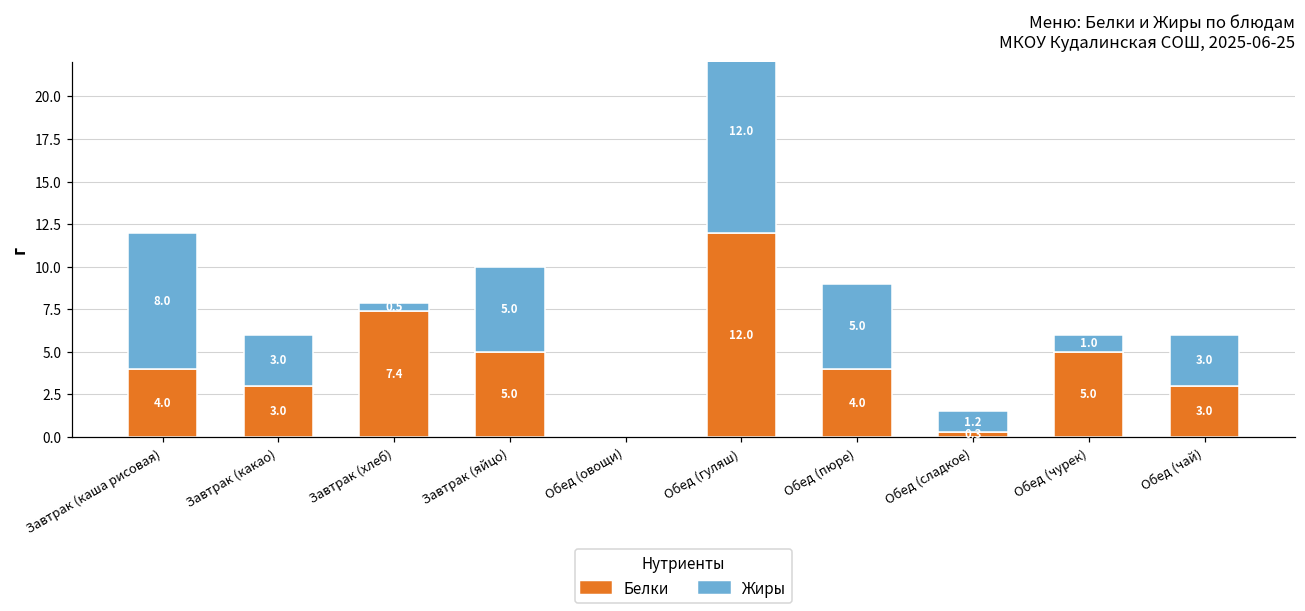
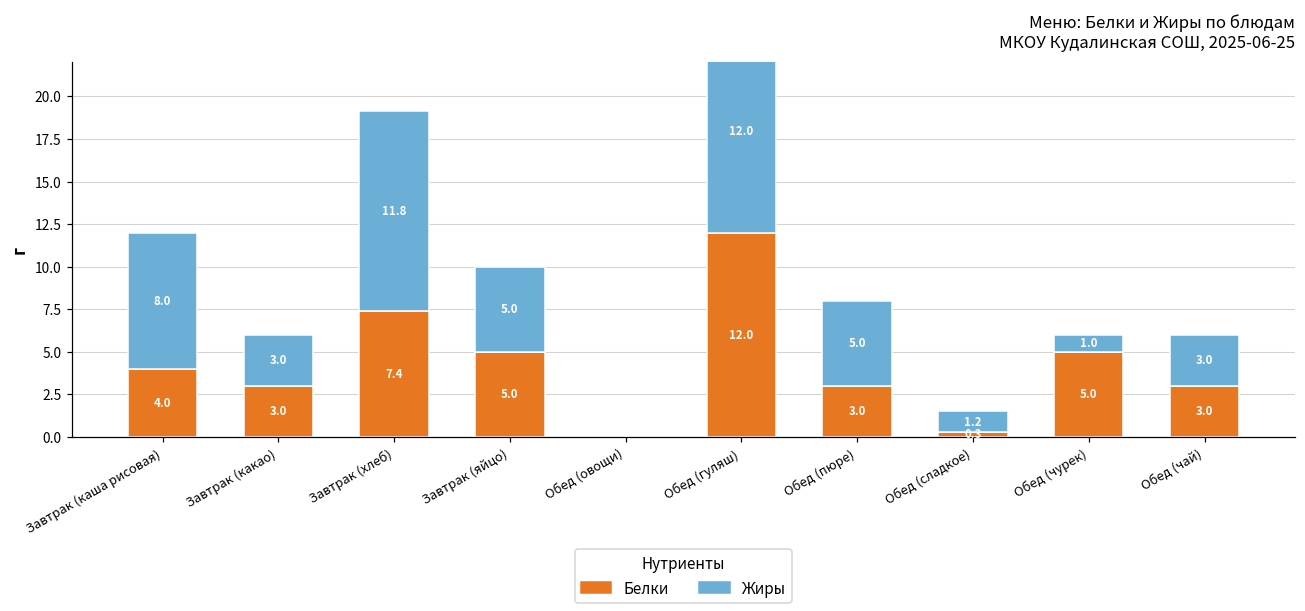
Жиры, Завтрак (хлеб): 0.5 -> 11.8
Белки, Обед (пюре): 4.0 -> 3.0
